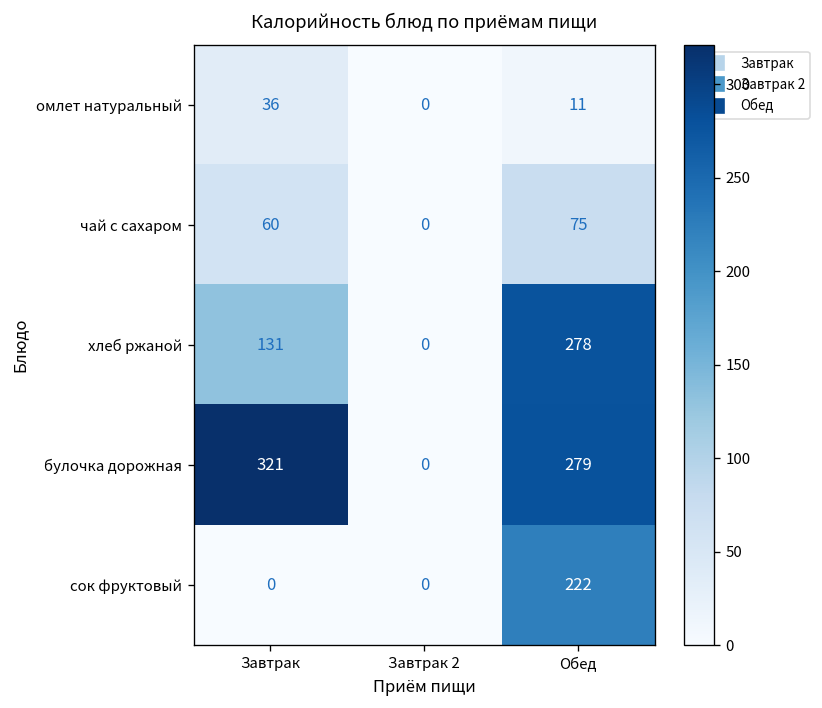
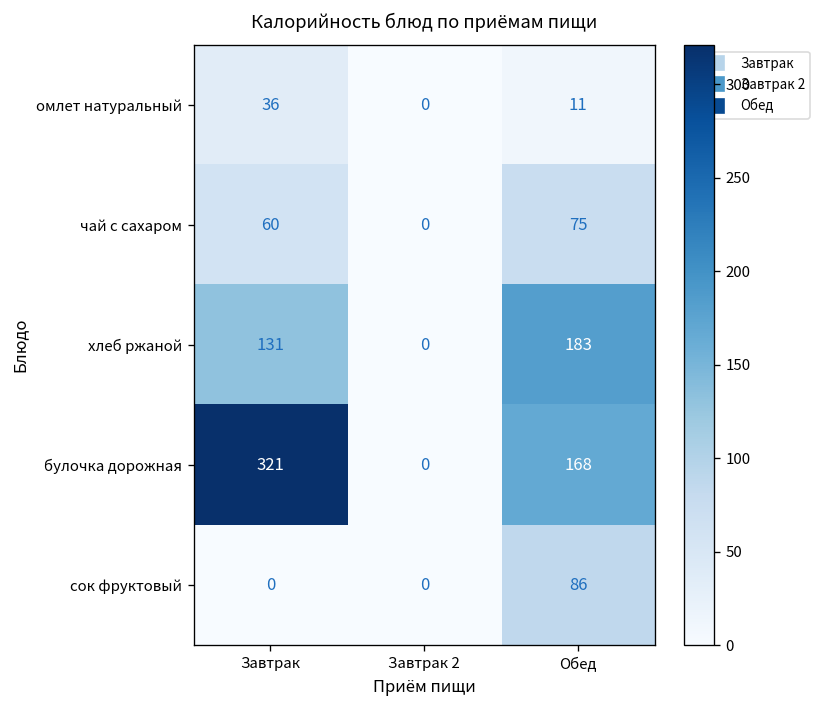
хлеб ржаной, Обед: 278 -> 183
булочка дорожная, Обед: 279 -> 168
сок фруктовый, Обед: 222 -> 86
